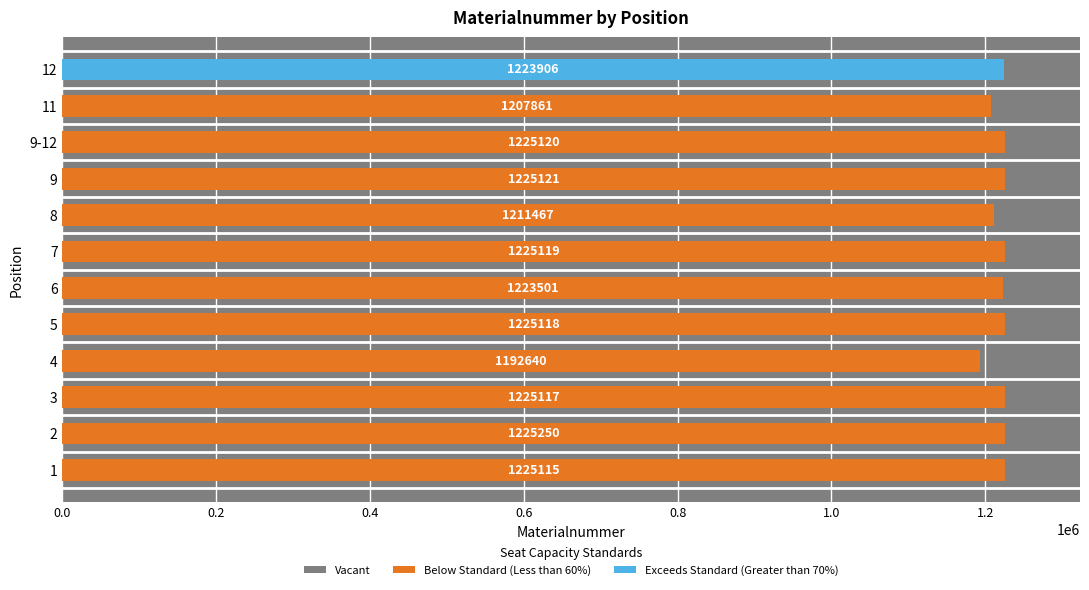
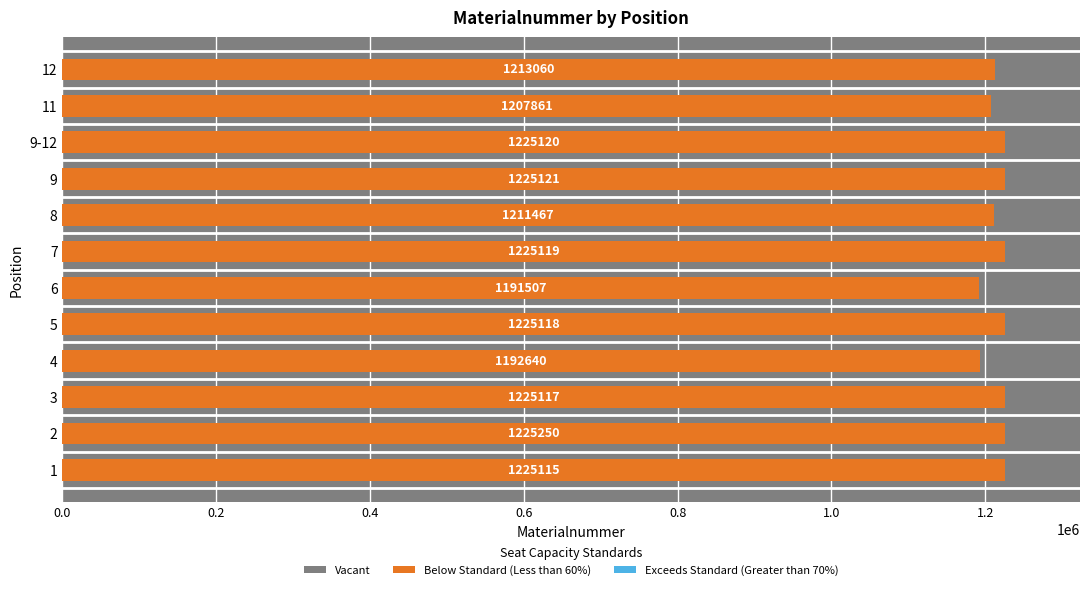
12: 1223906 -> 1213060
6: 1223501 -> 1191507
